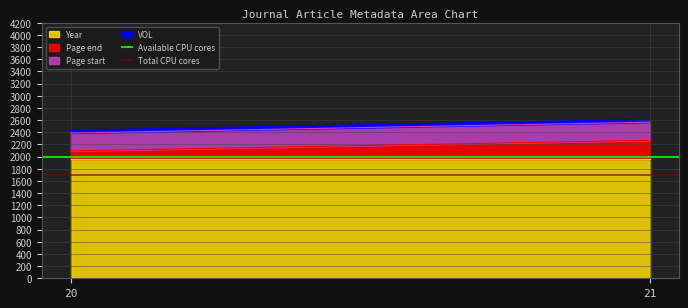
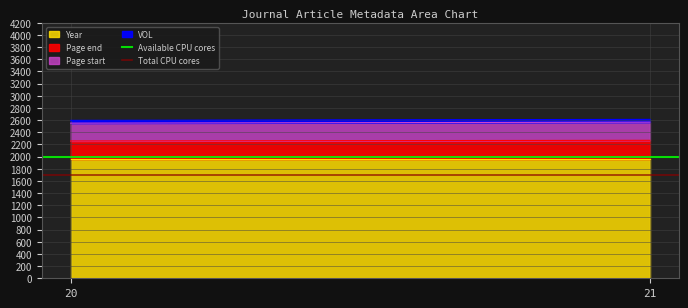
Page end, 20: 100 -> 300
